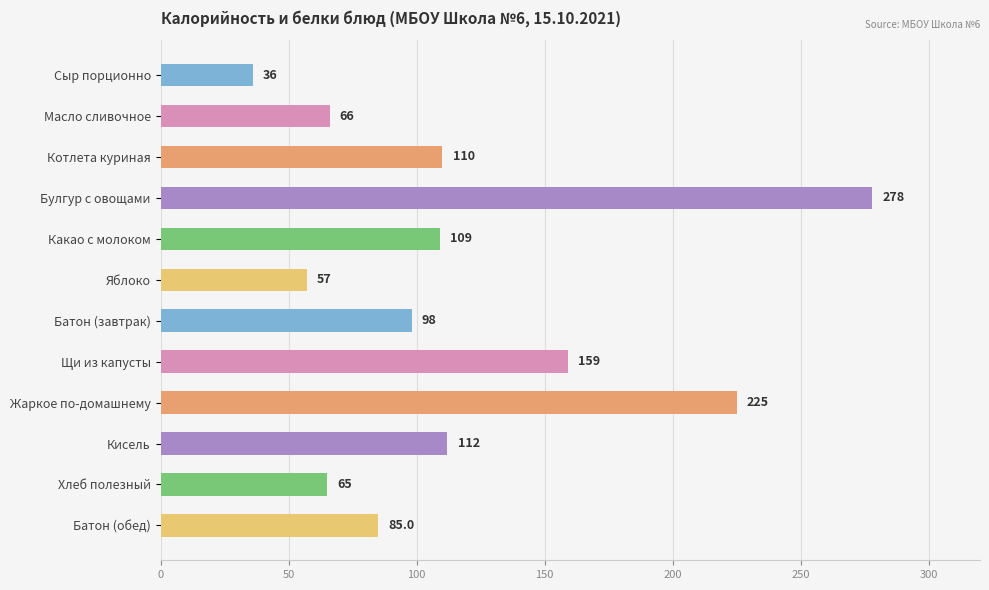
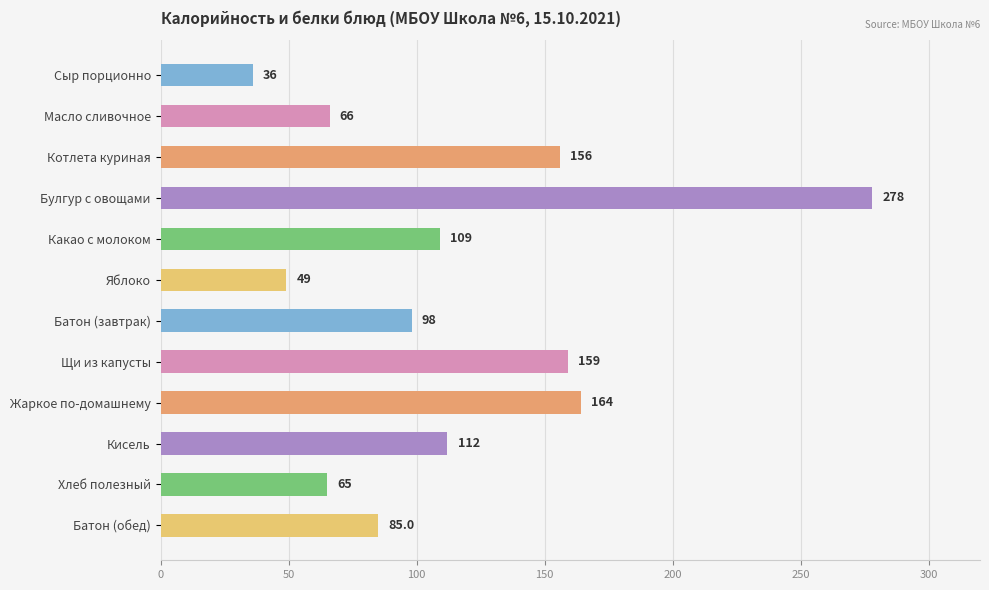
Котлета куриная: 110 -> 156
Яблоко: 57 -> 49
Жаркое по-домашнему: 225 -> 164
